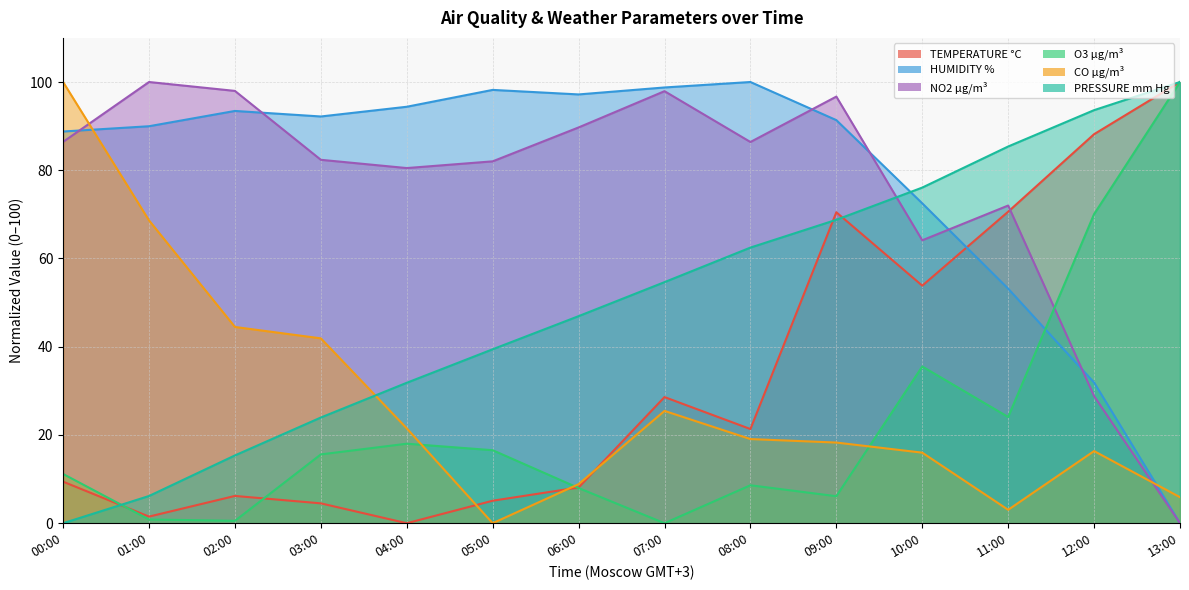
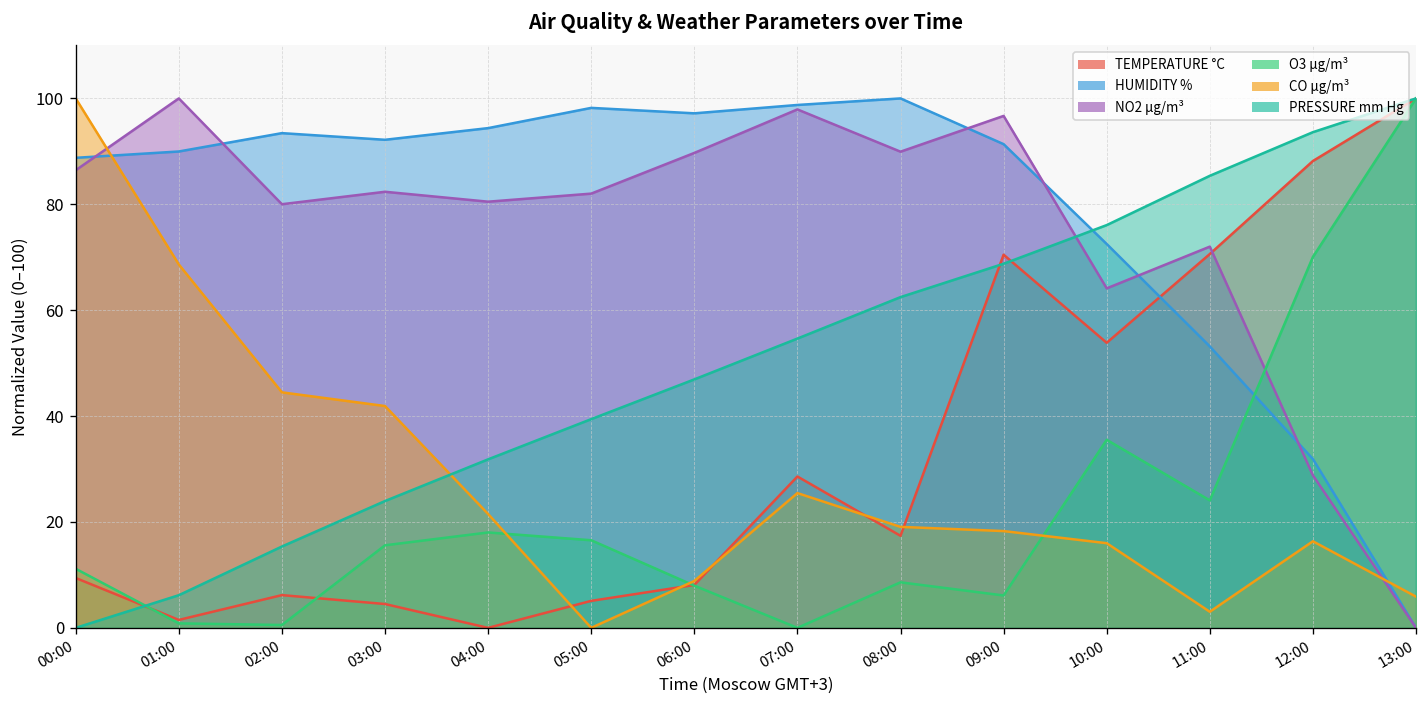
NO2 µg/m³, 02:00: 98 -> 80
TEMPERATURE °C, 08:00: 21 -> 17
NO2 µg/m³, 08:00: 86 -> 90
